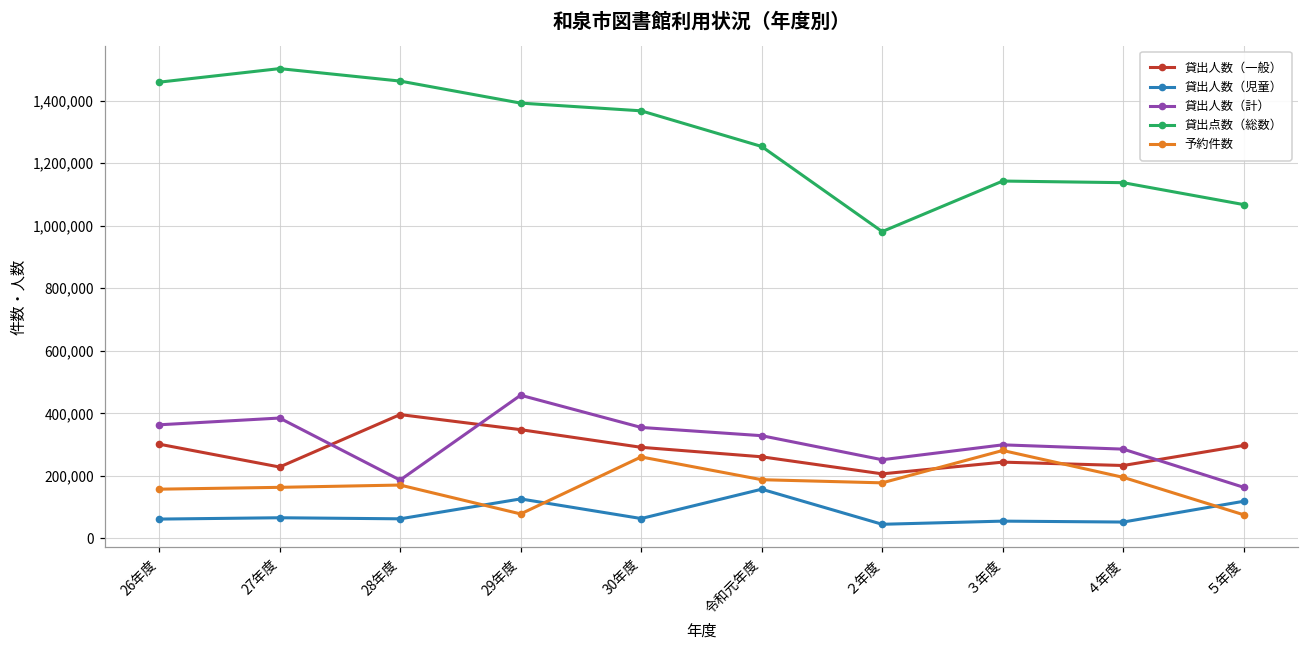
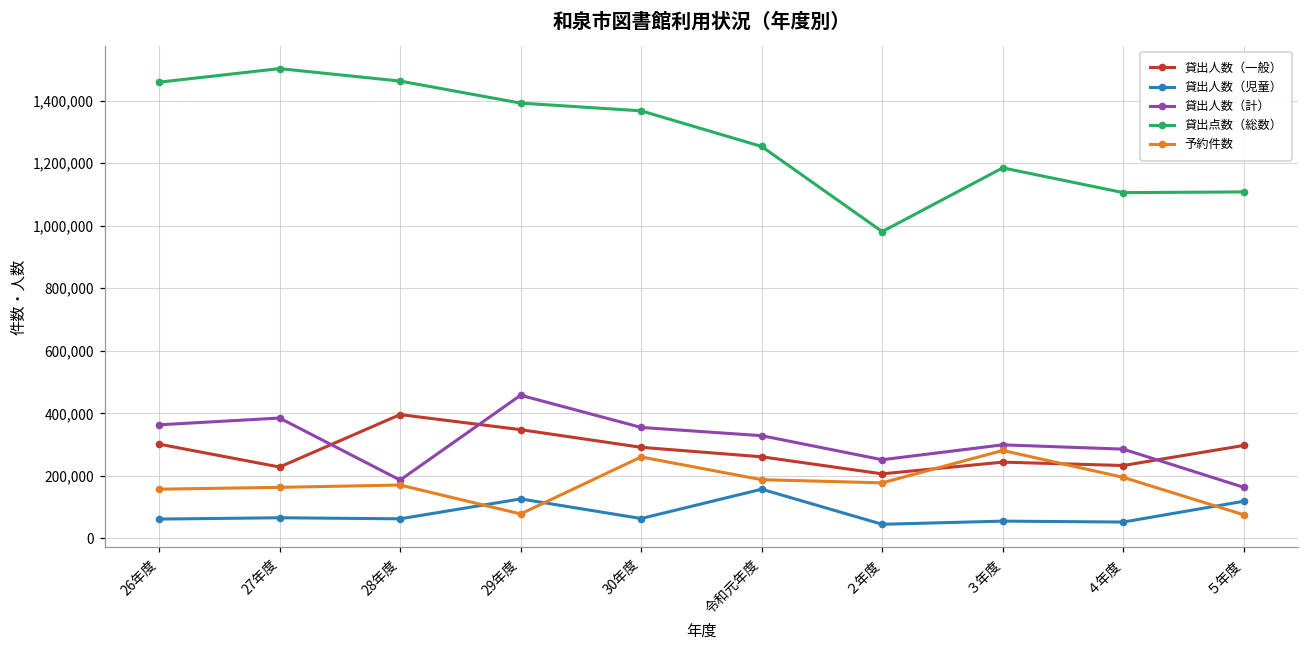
貸出点数（総数）, ３年度: 1,140,000 -> 1,190,000
貸出点数（総数）, ４年度: 1,140,000 -> 1,110,000
貸出点数（総数）, ５年度: 1,070,000 -> 1,110,000
